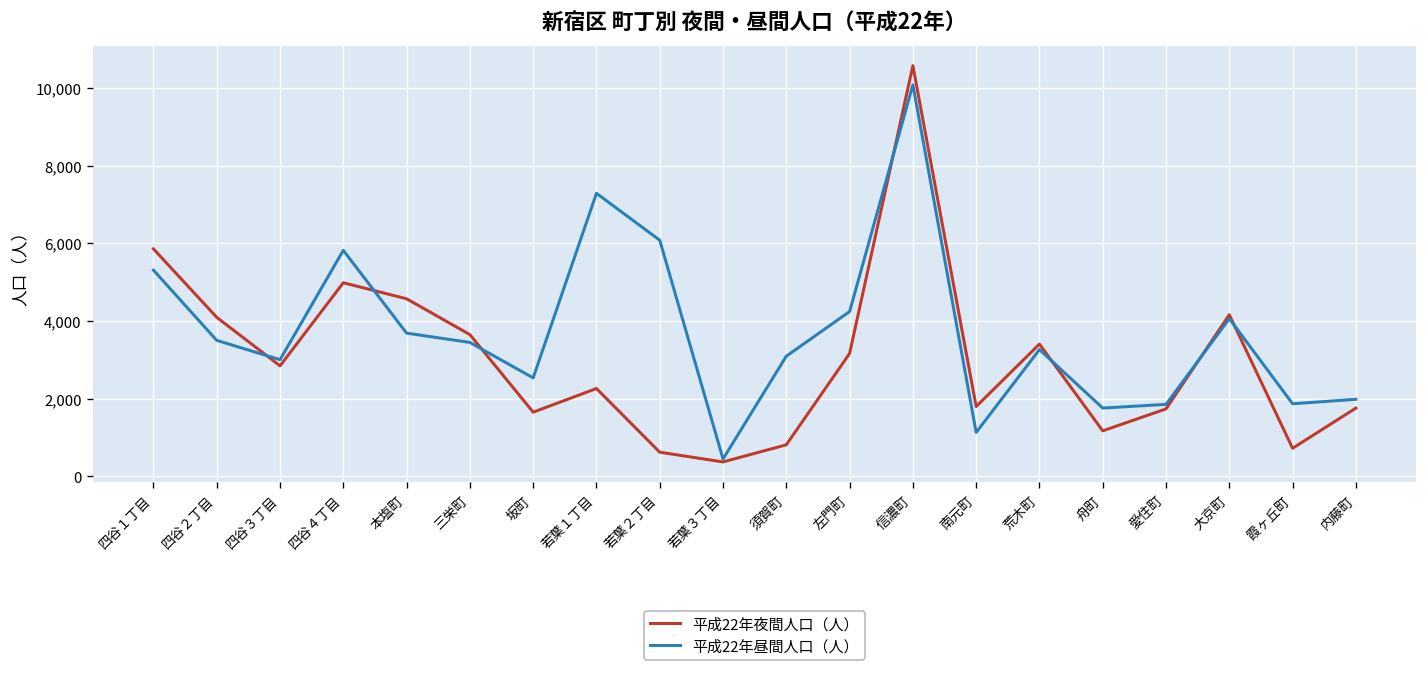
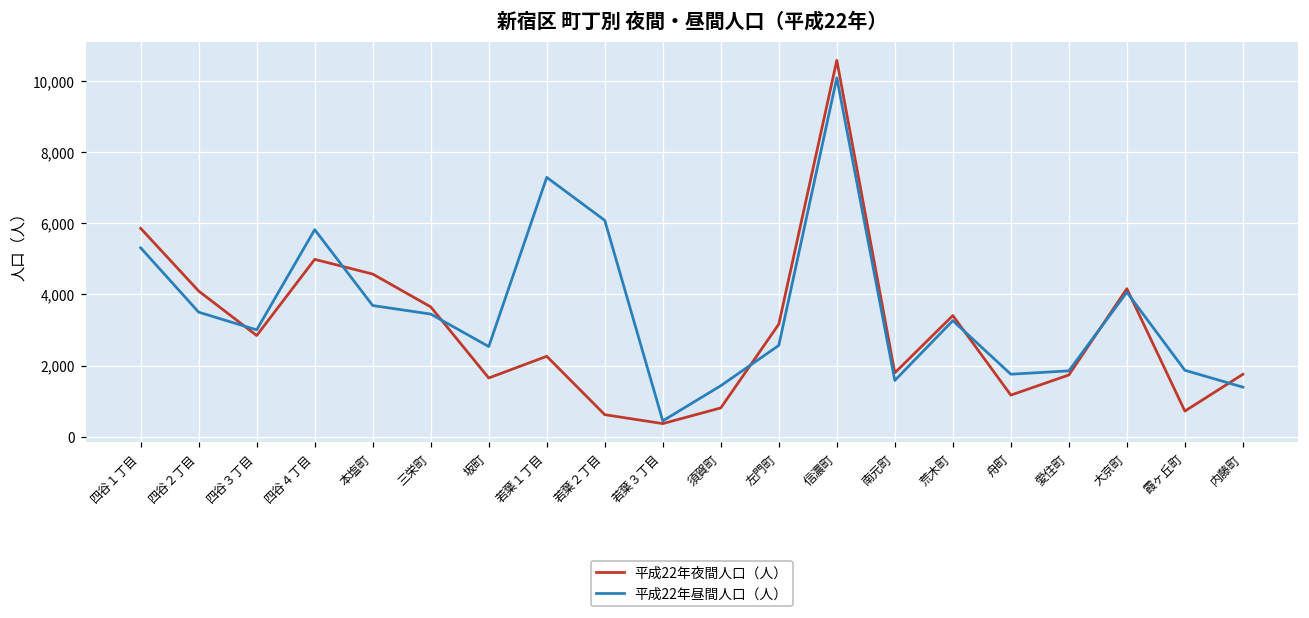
平成22年昼間人口（人）, 須賀町: 3,100 -> 1,400
平成22年昼間人口（人）, 左門町: 4,200 -> 2,600
平成22年昼間人口（人）, 南元町: 1,100 -> 1,600
平成22年昼間人口（人）, 内藤町: 2,000 -> 1,400
